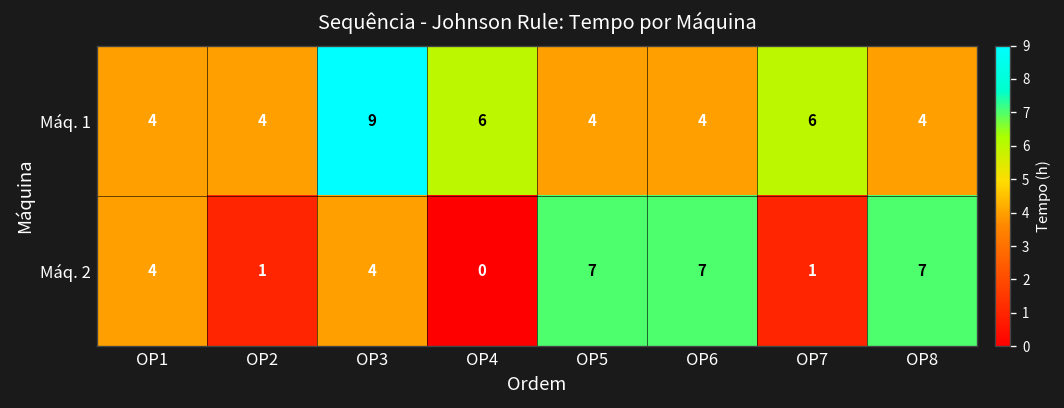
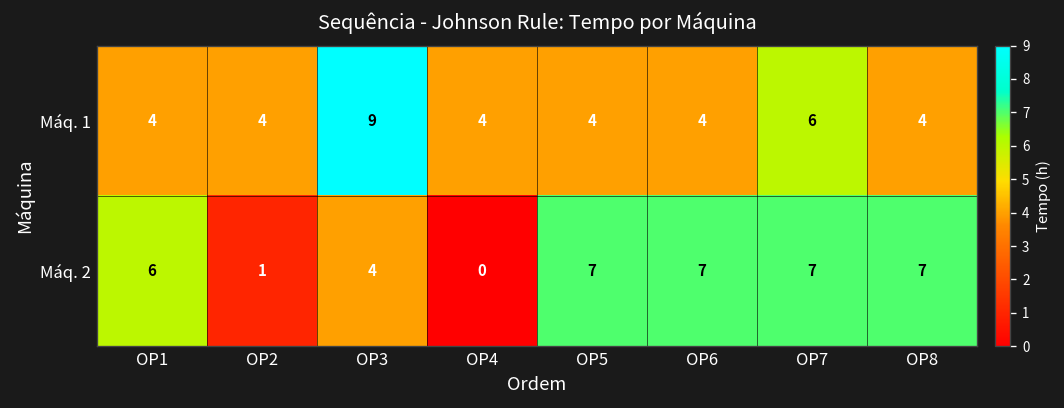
Máq. 1, OP4: 6 -> 4
Máq. 2, OP1: 4 -> 6
Máq. 2, OP7: 1 -> 7
